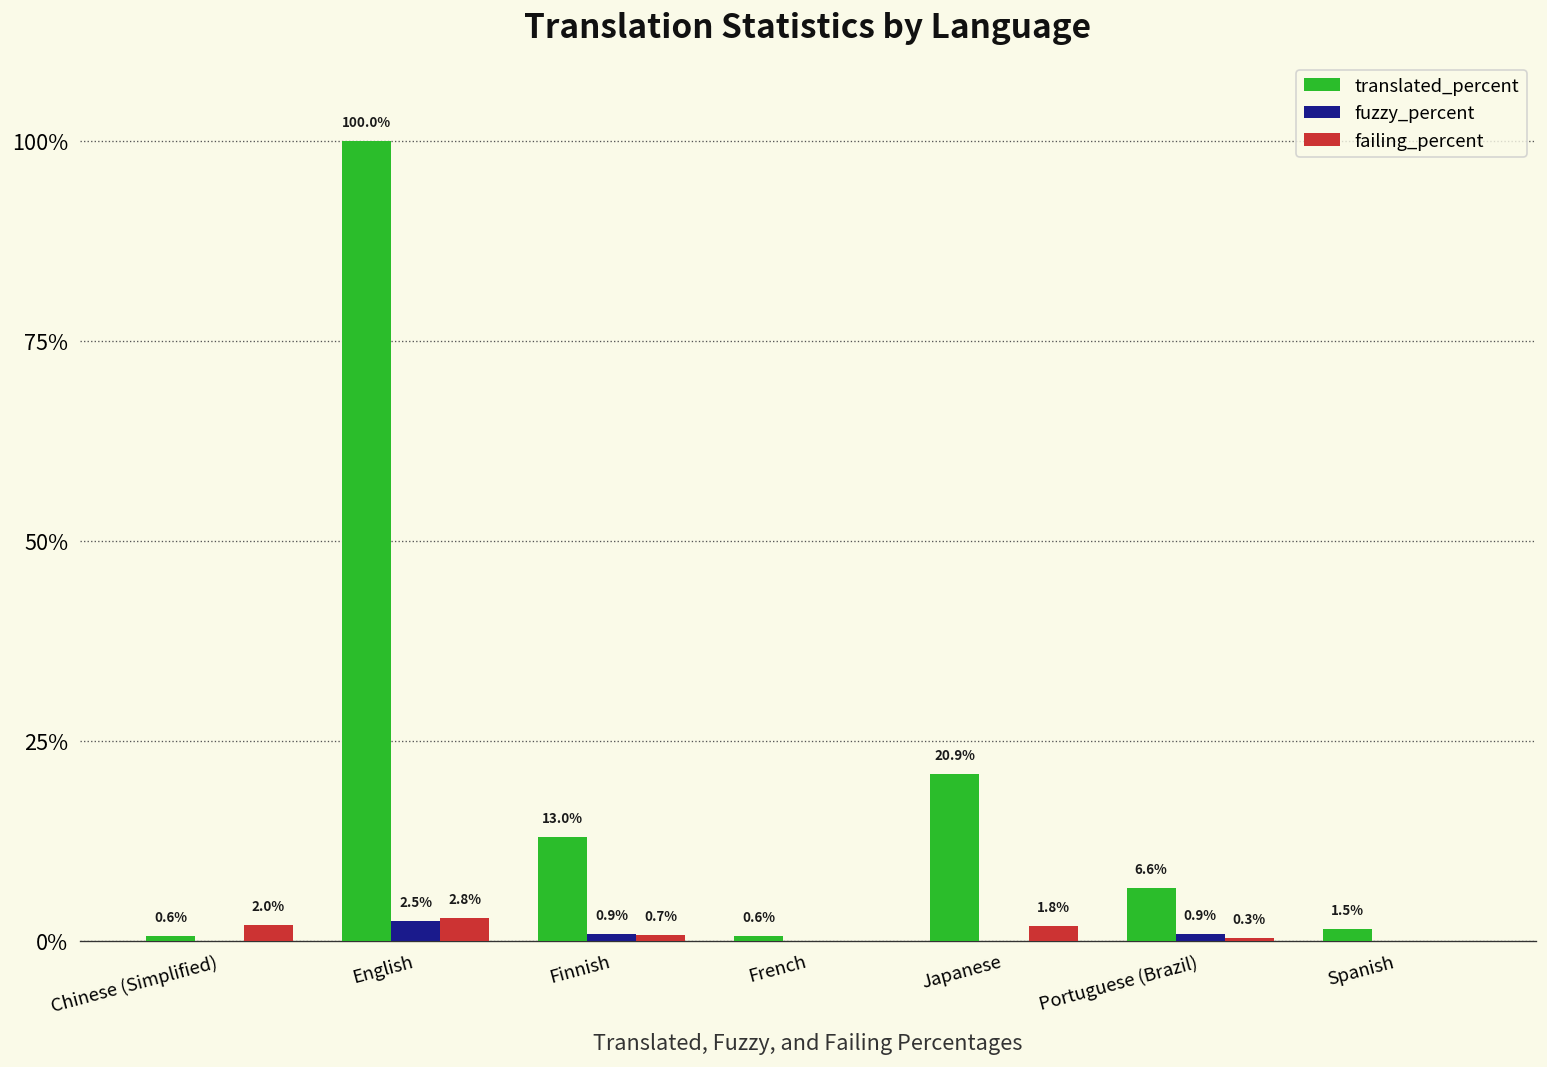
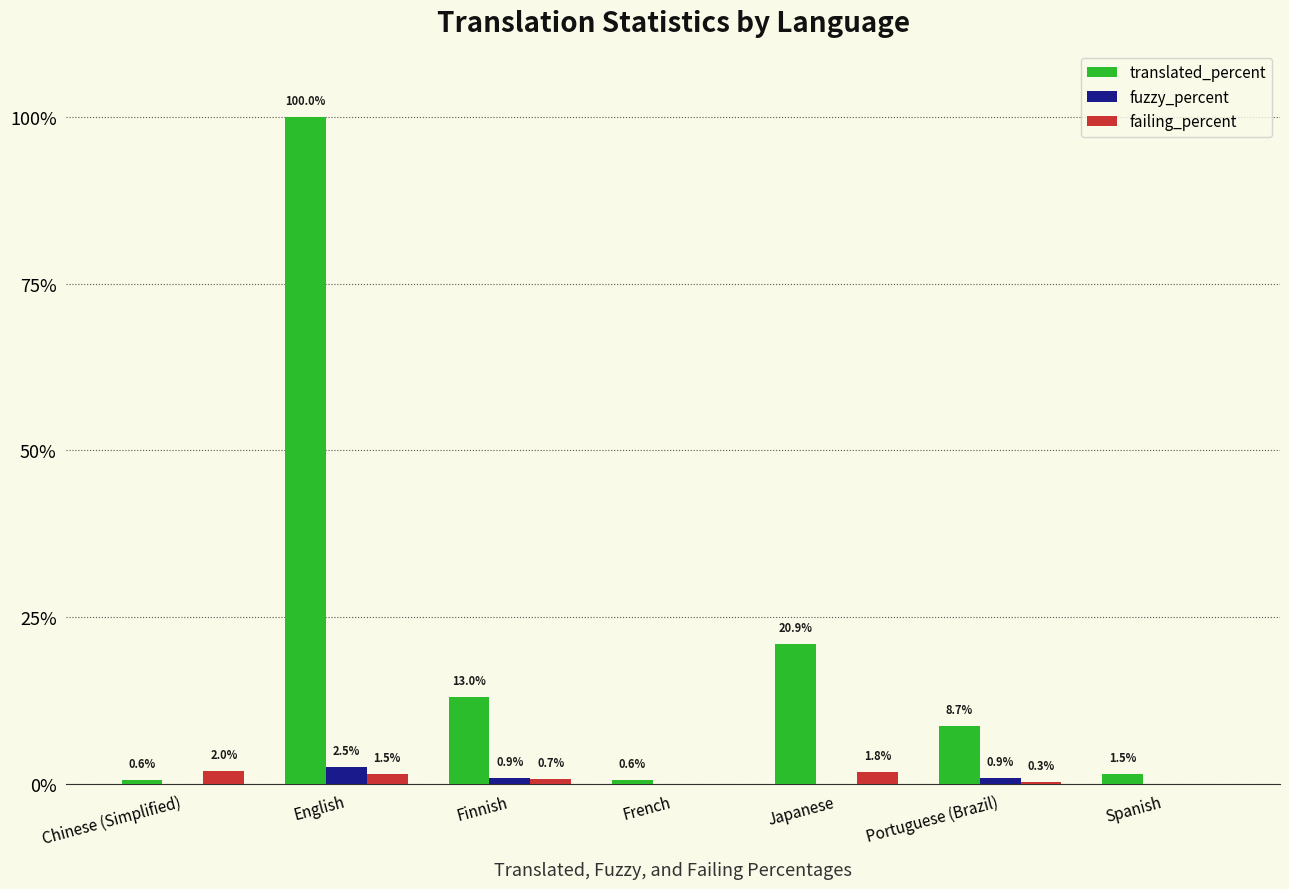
failing_percent, English: 2.8% -> 1.5%
translated_percent, Portuguese (Brazil): 6.6% -> 8.7%
